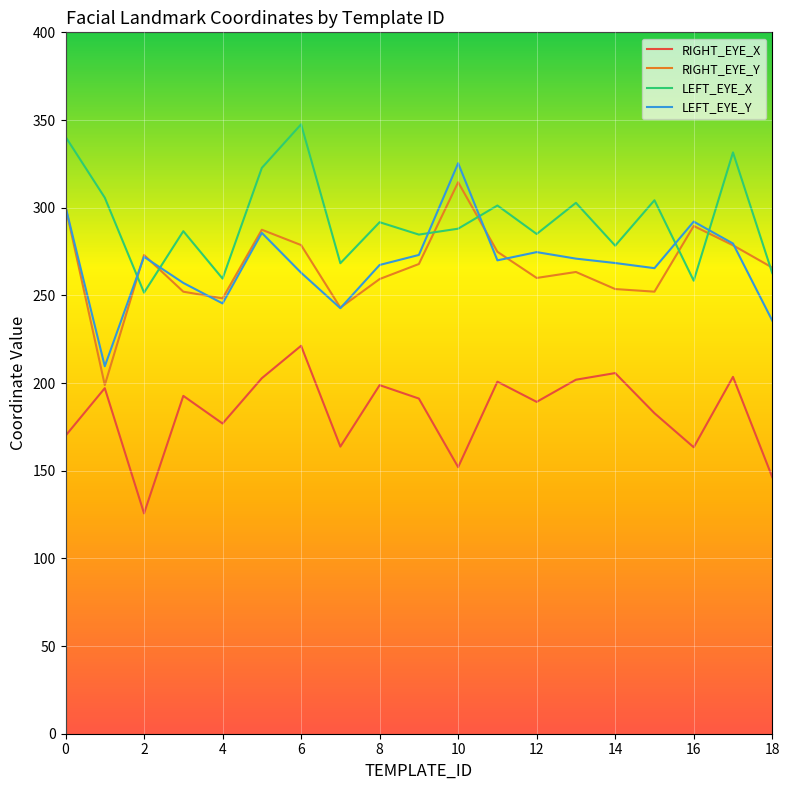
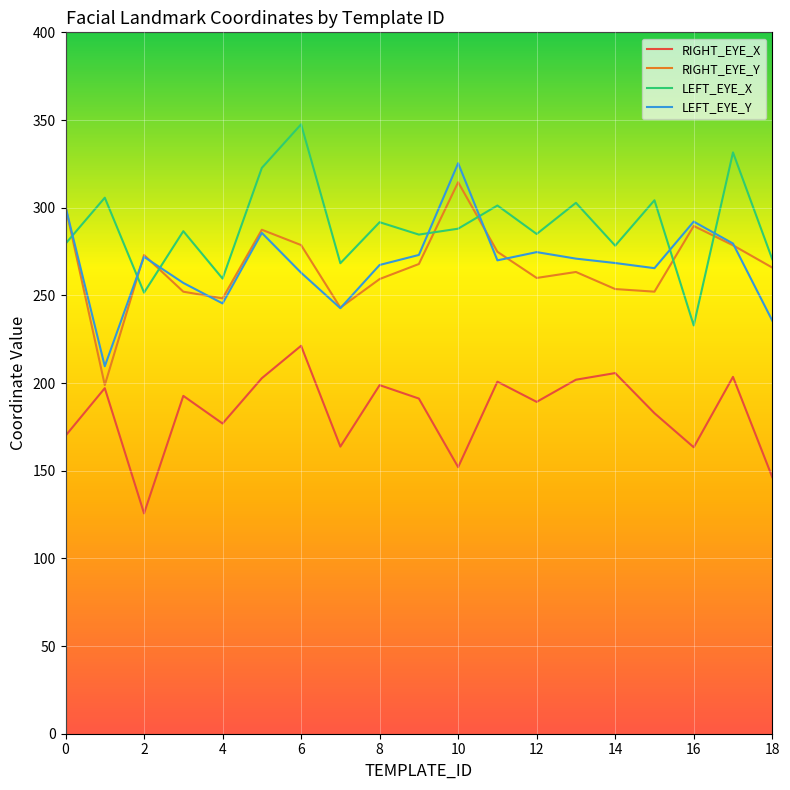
LEFT_EYE_X, 0: 340 -> 279
LEFT_EYE_X, 16: 258 -> 233
LEFT_EYE_X, 18: 263 -> 271
